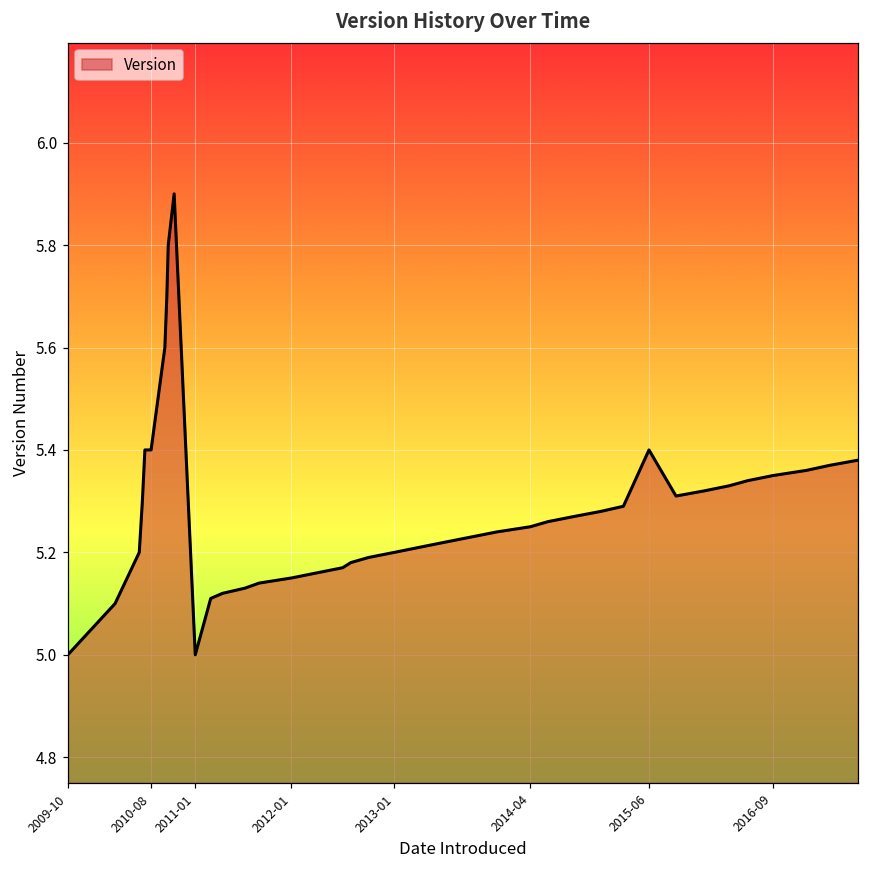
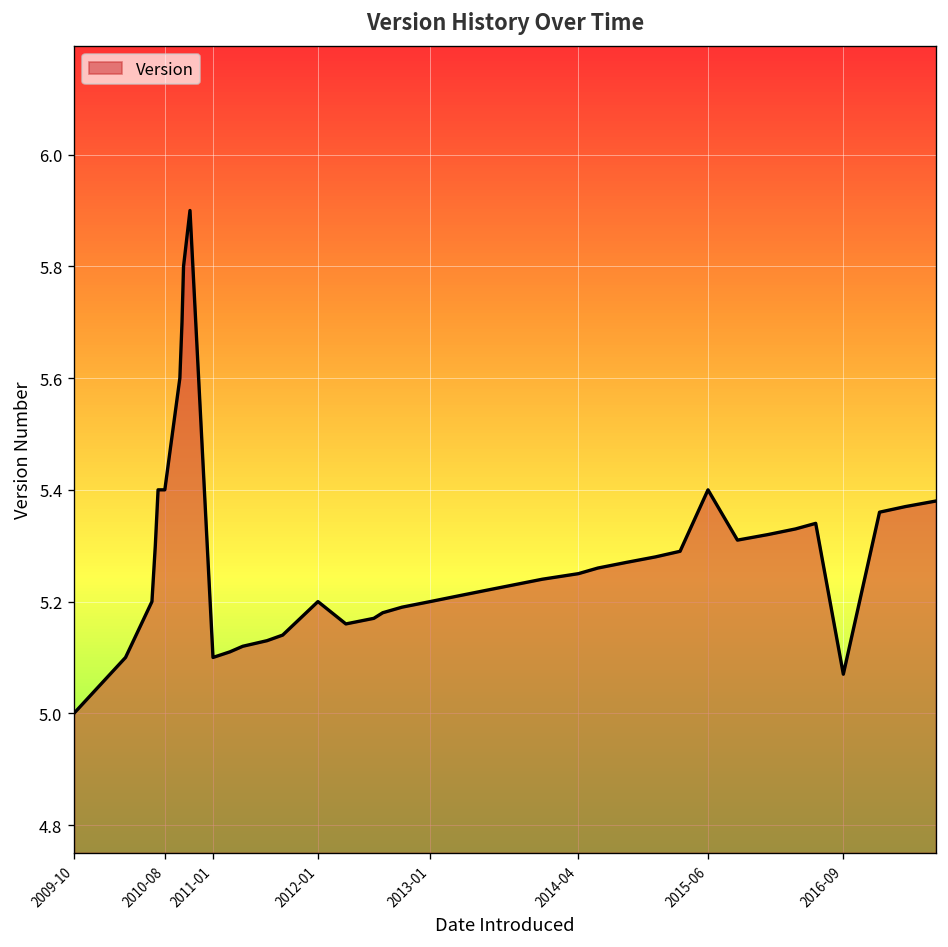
2011-01: 5.0 -> 5.1
2012-01: 5.15 -> 5.20
2016-09: 5.35 -> 5.07
